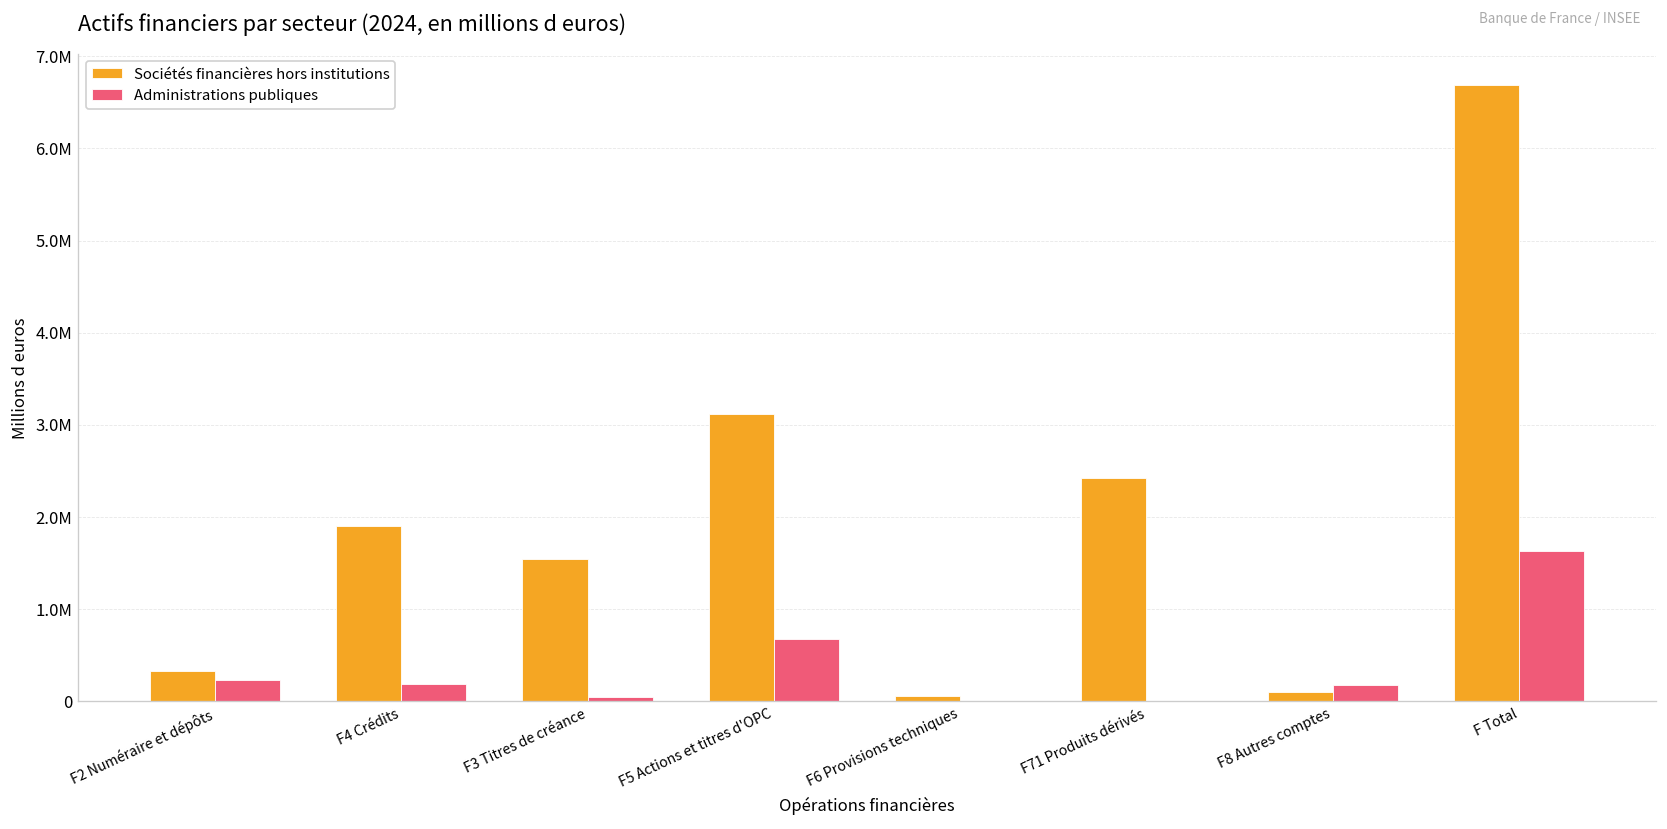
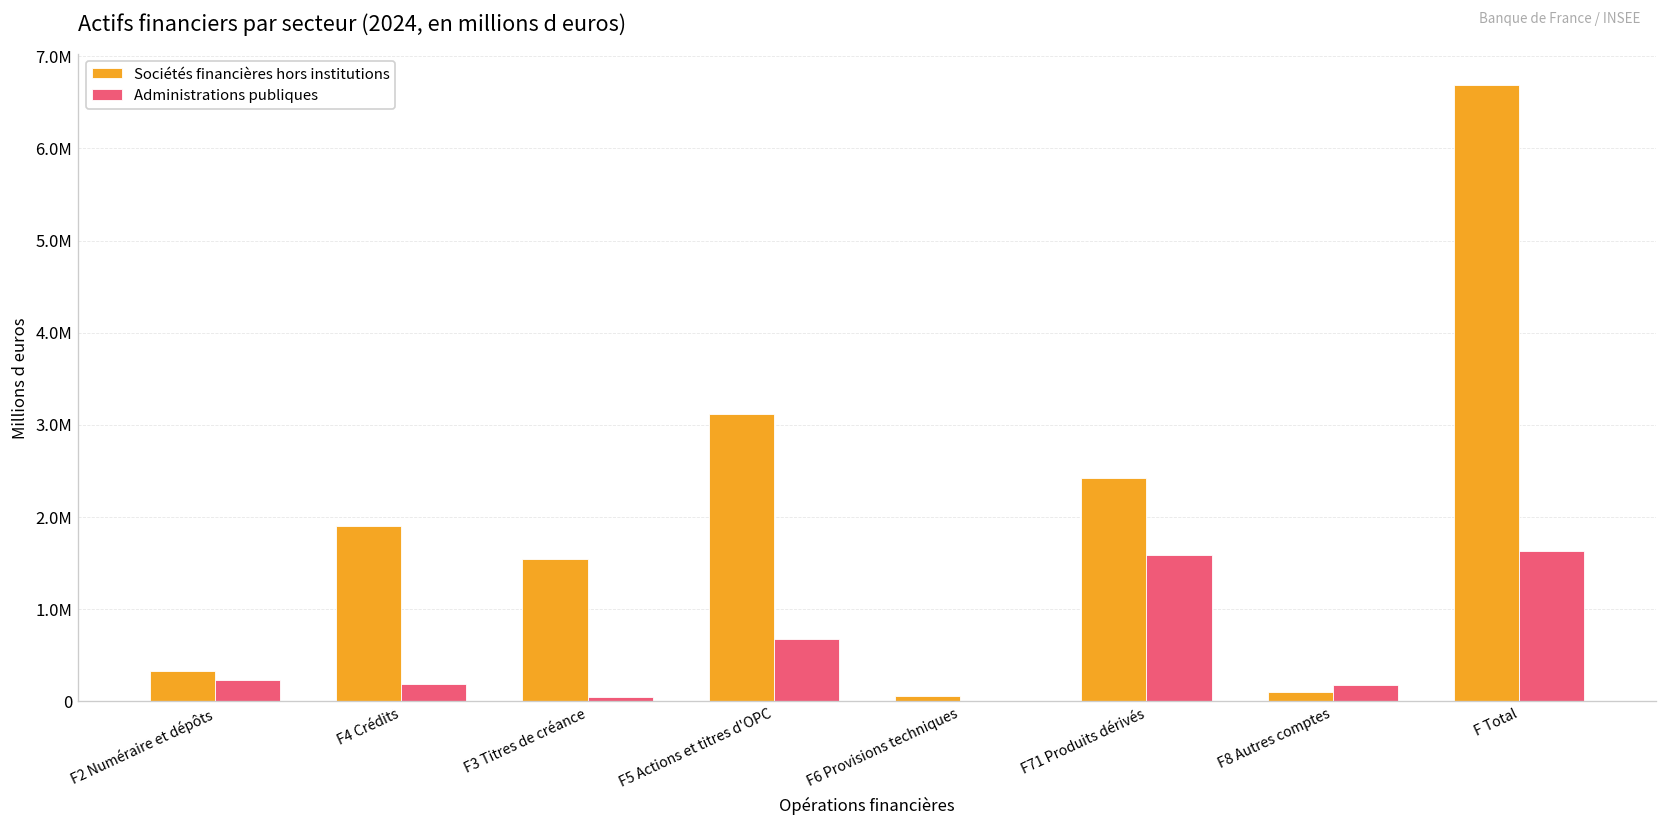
Administrations publiques, F71 Produits dérivés: 0 -> 1600000
